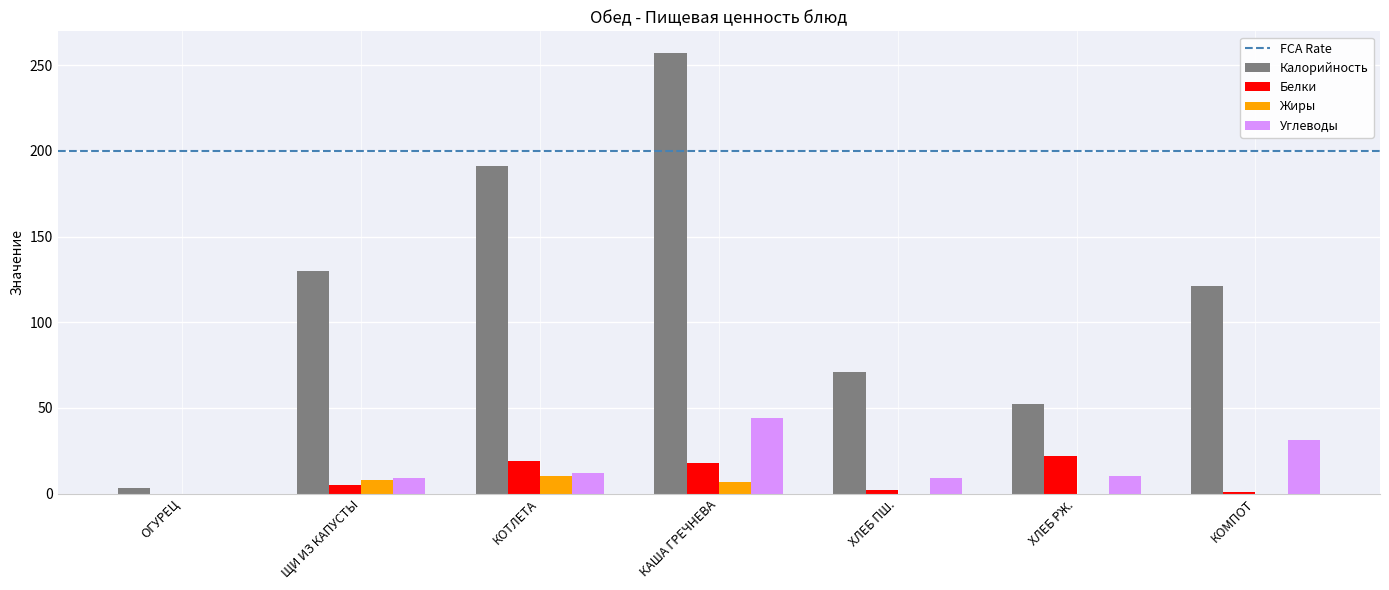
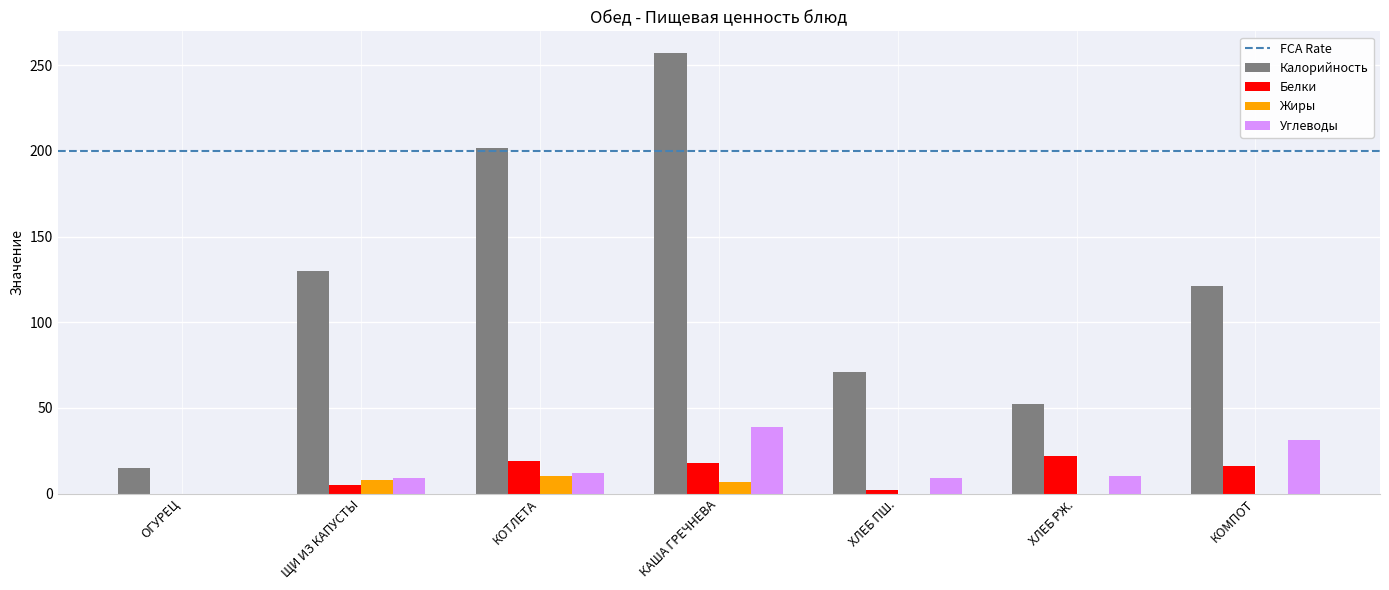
Калорийность, ОГУРЕЦ: 3 -> 15
Калорийность, КОТЛЕТА: 191 -> 202
Углеводы, КАША ГРЕЧНЕВА: 44 -> 39
Белки, КОМПОТ: 1 -> 16
